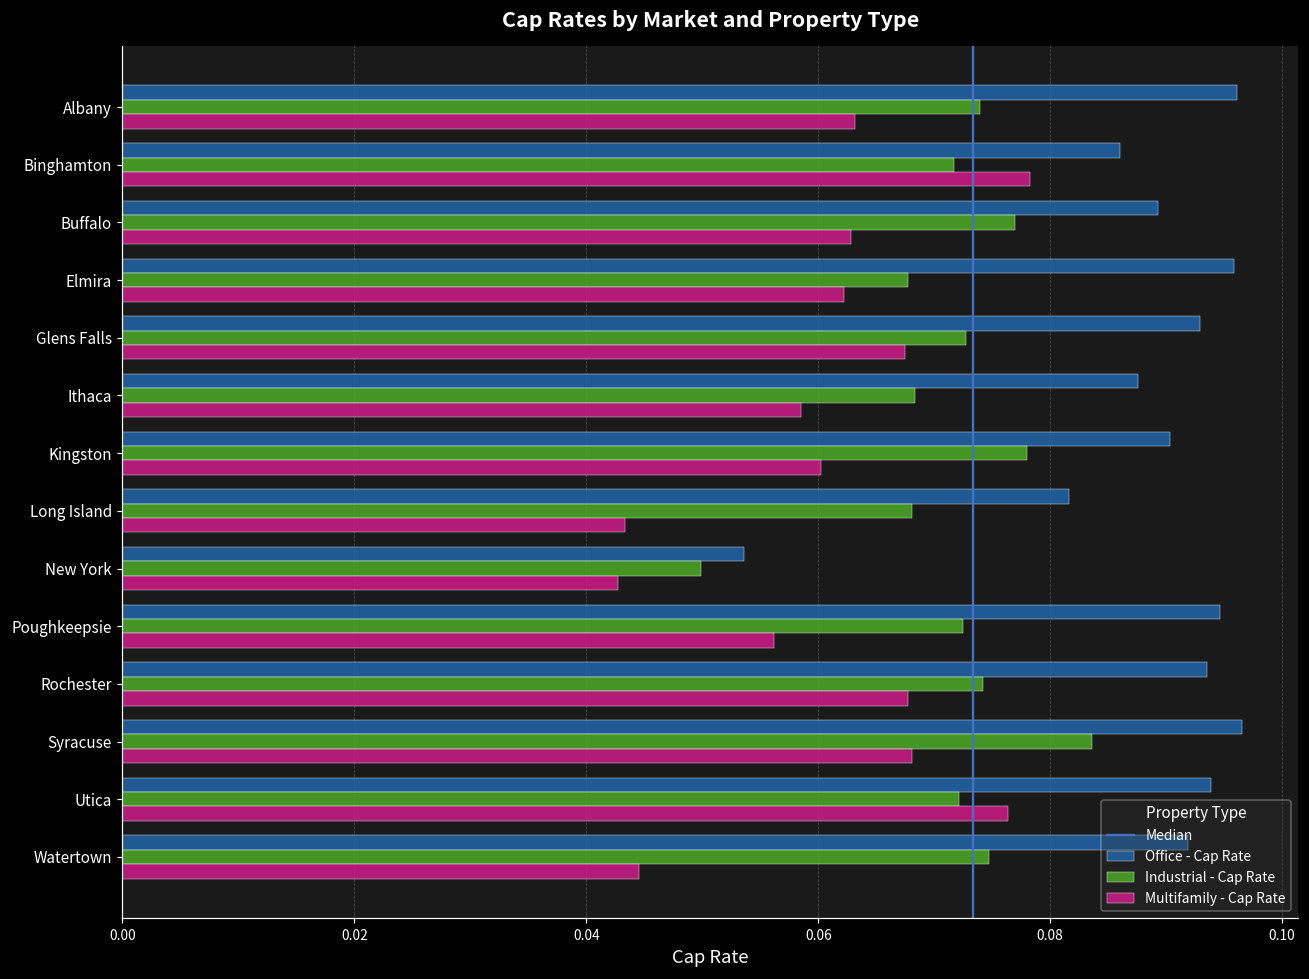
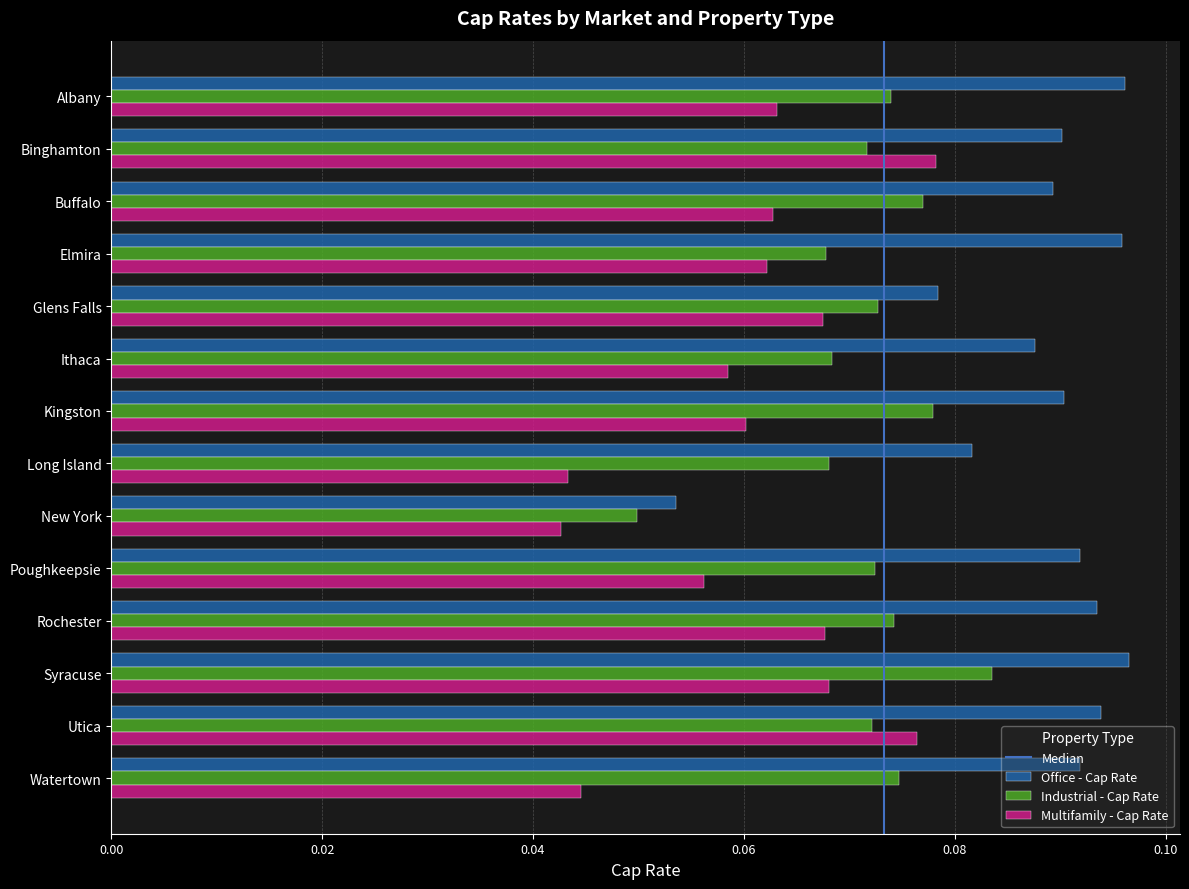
Office - Cap Rate, Binghamton: 0.0860 -> 0.0902
Office - Cap Rate, Glens Falls: 0.0929 -> 0.0784
Office - Cap Rate, Poughkeepsie: 0.0946 -> 0.0919
